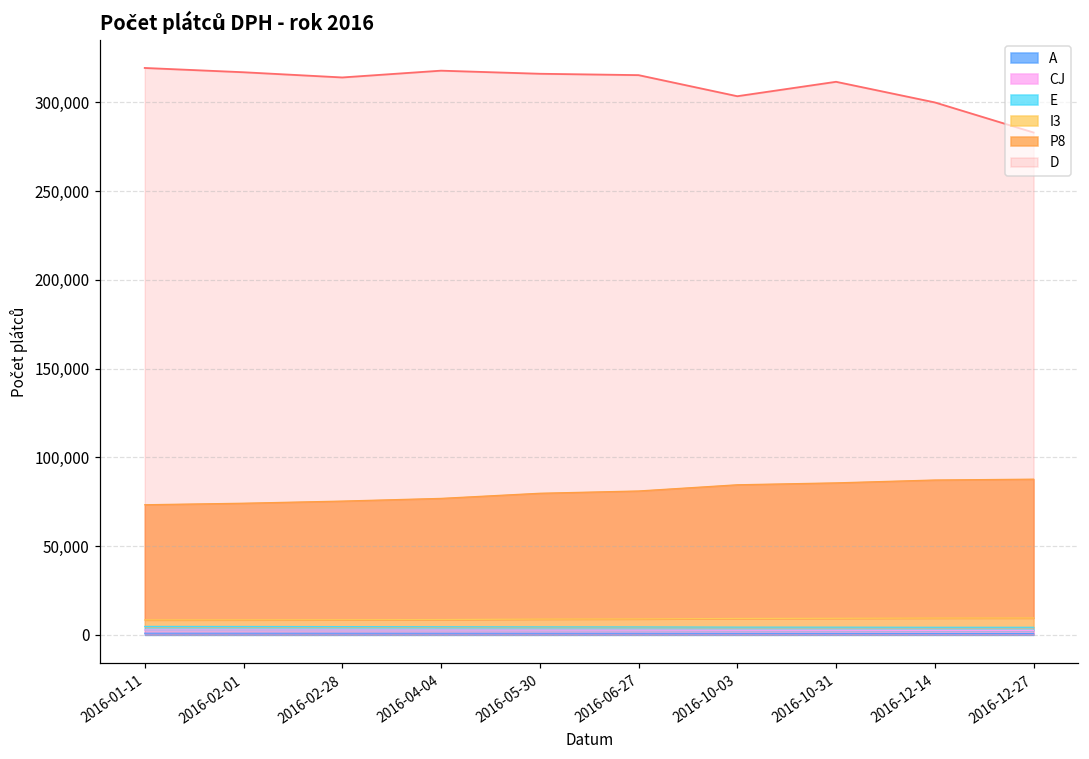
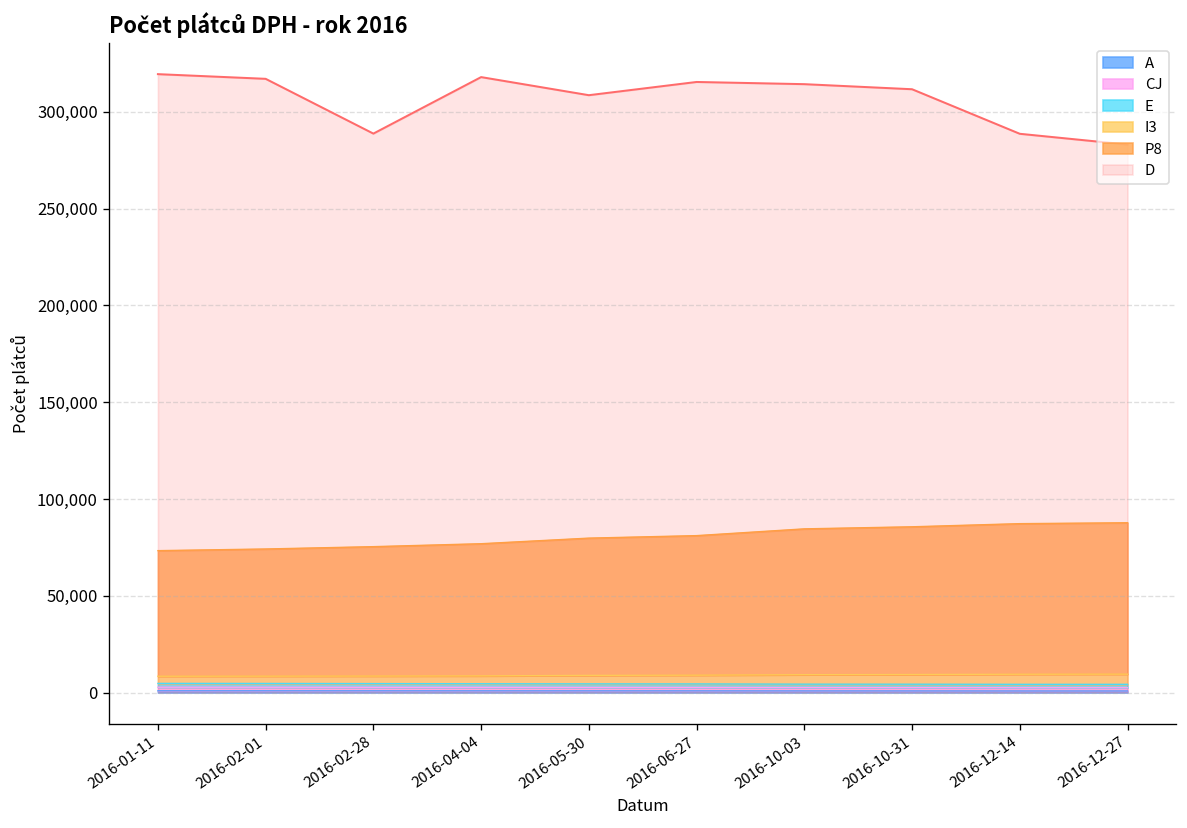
D, 2016-02-28: 314,000 -> 289,000
D, 2016-05-30: 316,000 -> 309,000
D, 2016-10-03: 303,000 -> 314,000
D, 2016-12-14: 300,000 -> 289,000
